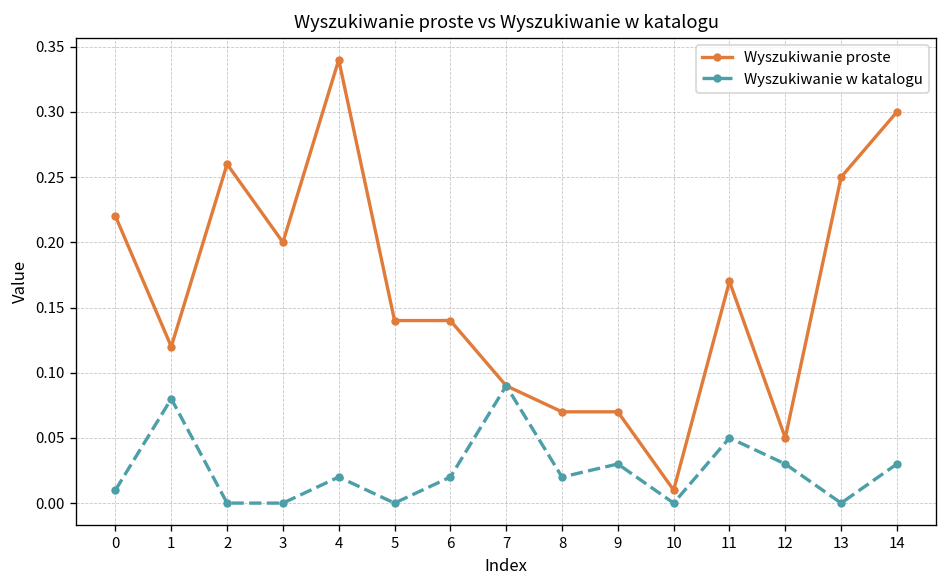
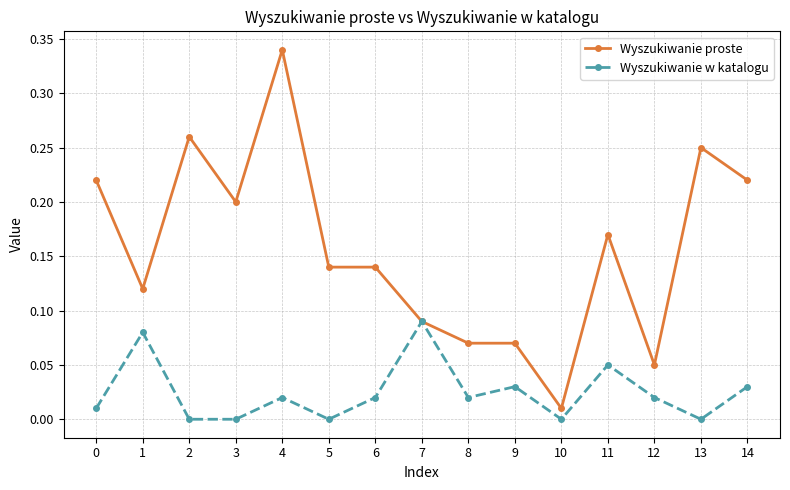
Wyszukiwanie w katalogu, 12: 0.03 -> 0.02
Wyszukiwanie proste, 14: 0.30 -> 0.22
